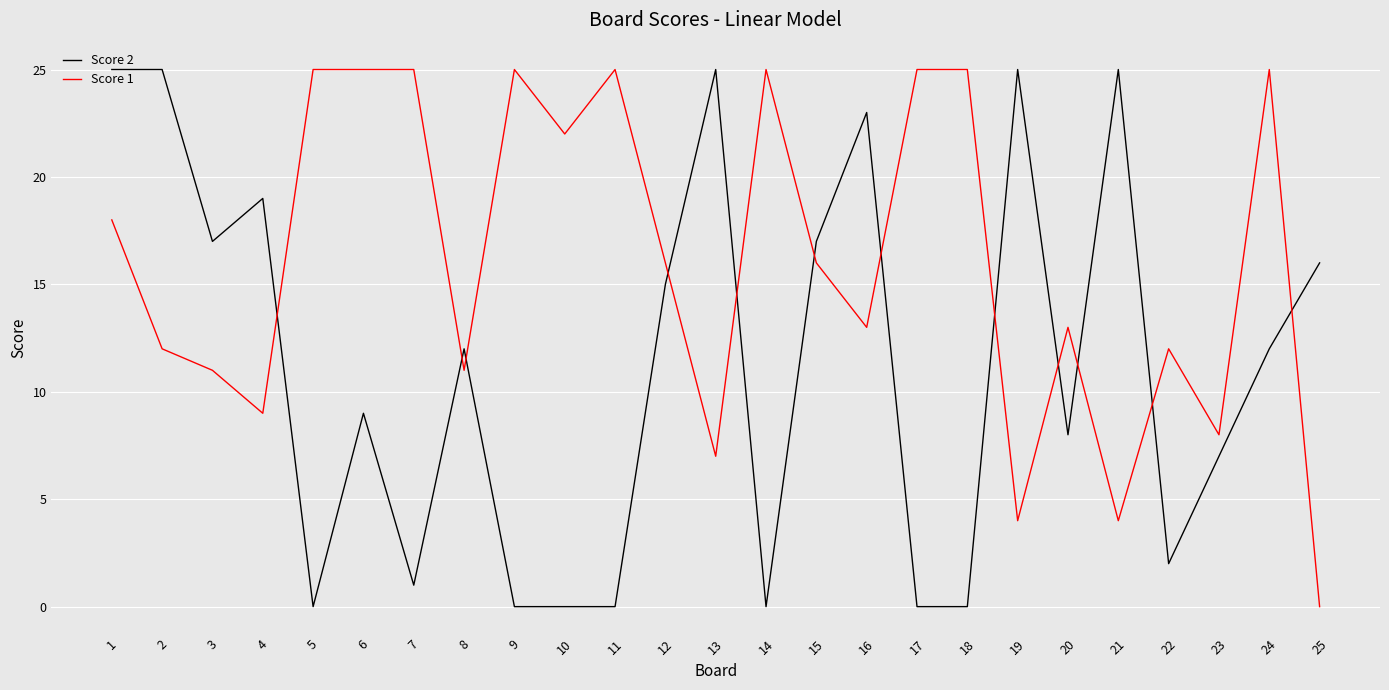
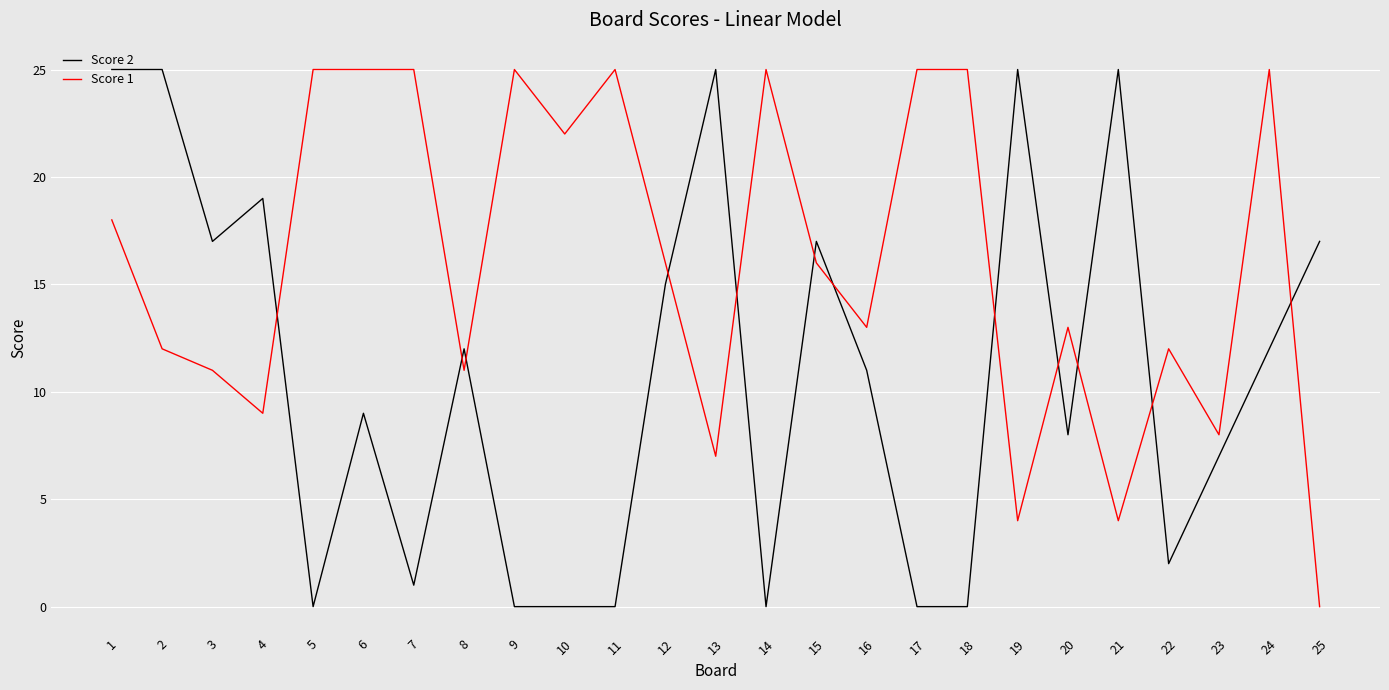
Score 2, 16: 23 -> 11
Score 2, 25: 16 -> 17
